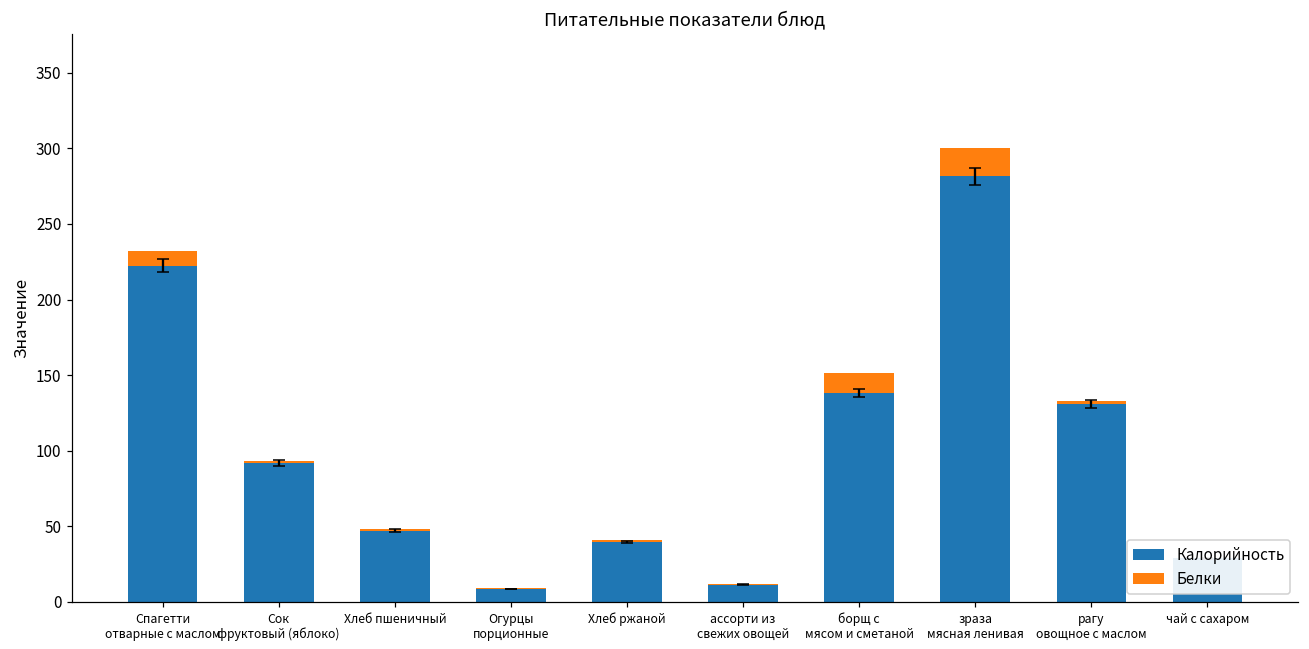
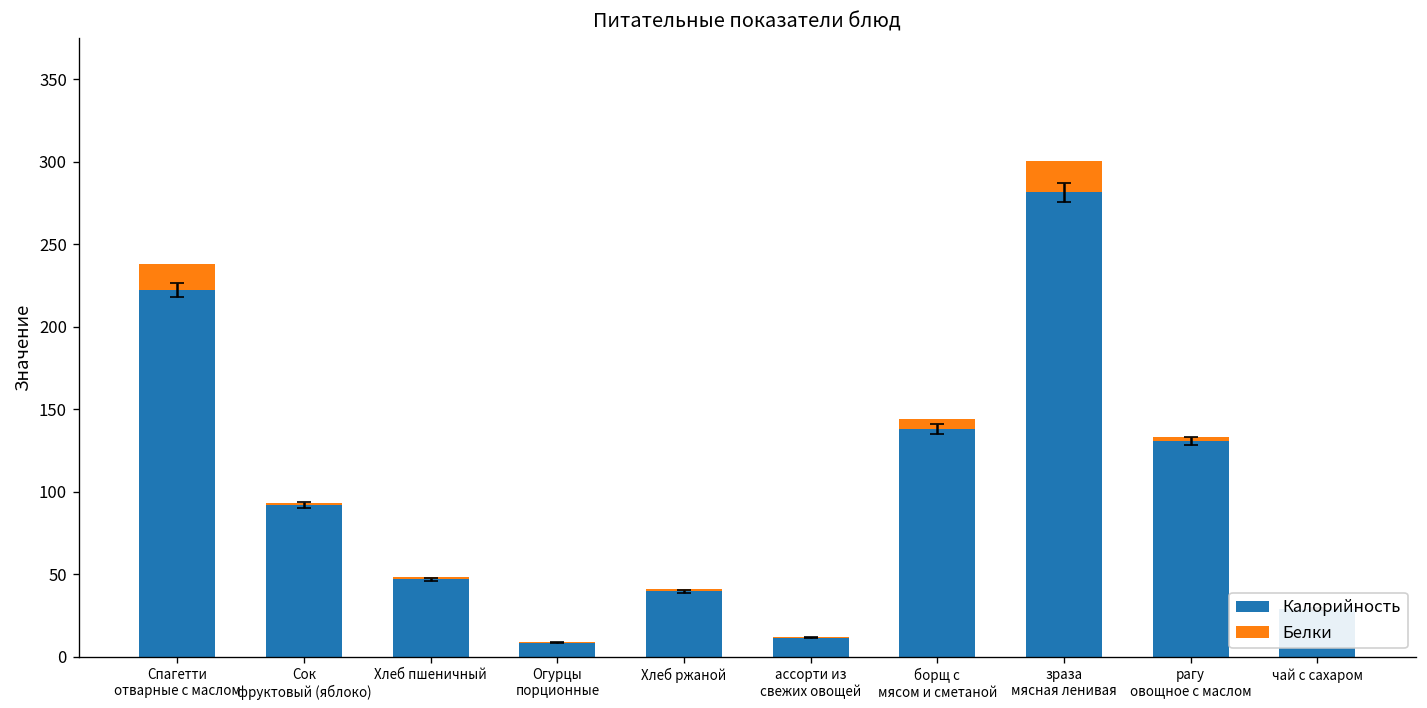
Белки, Спагетти отварные с маслом: 10 -> 16
Белки, борщ с мясом и сметаной: 13 -> 6
